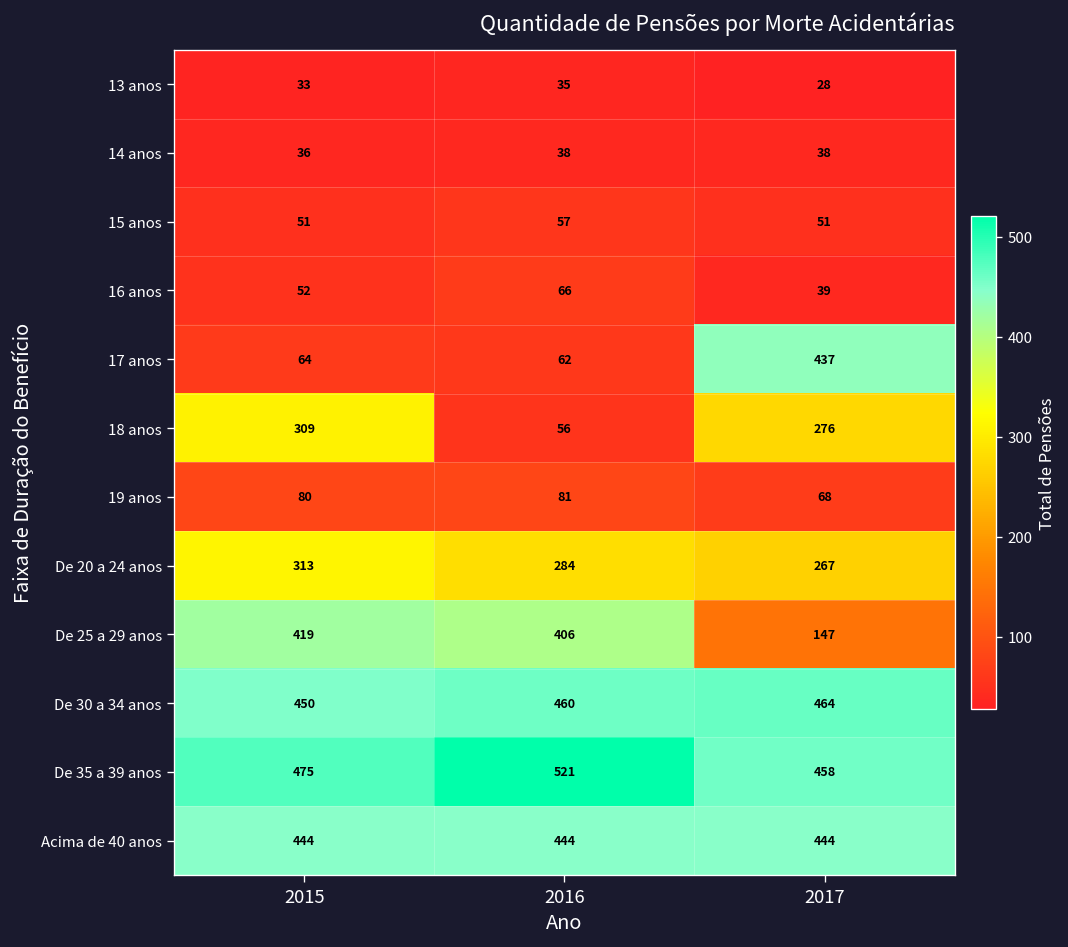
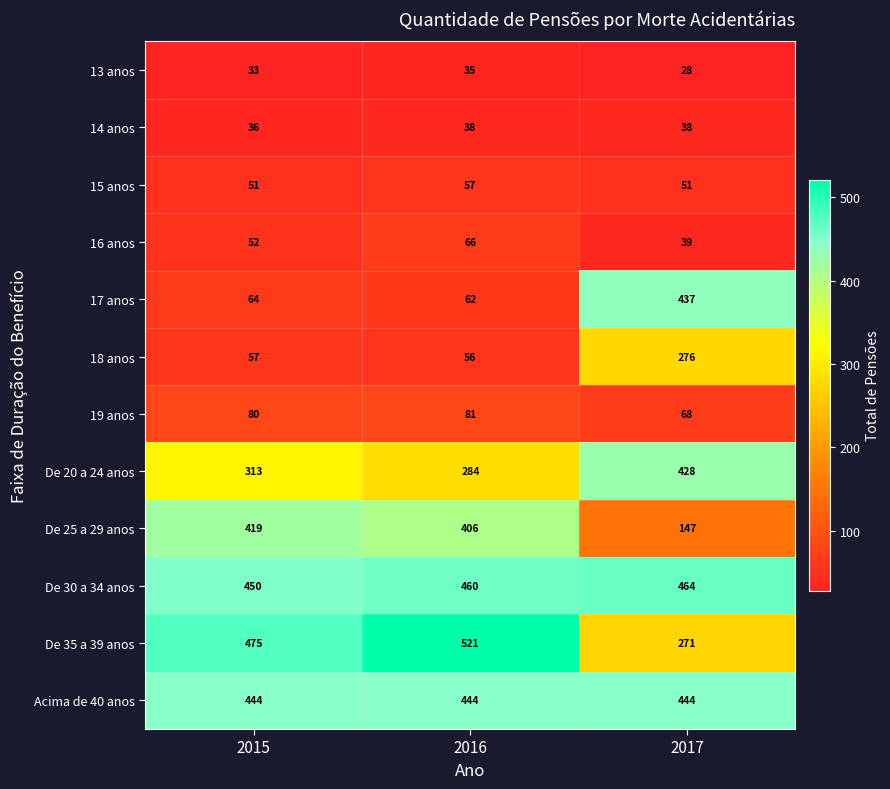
18 anos, 2015: 309 -> 57
De 20 a 24 anos, 2017: 267 -> 428
De 35 a 39 anos, 2017: 458 -> 271
